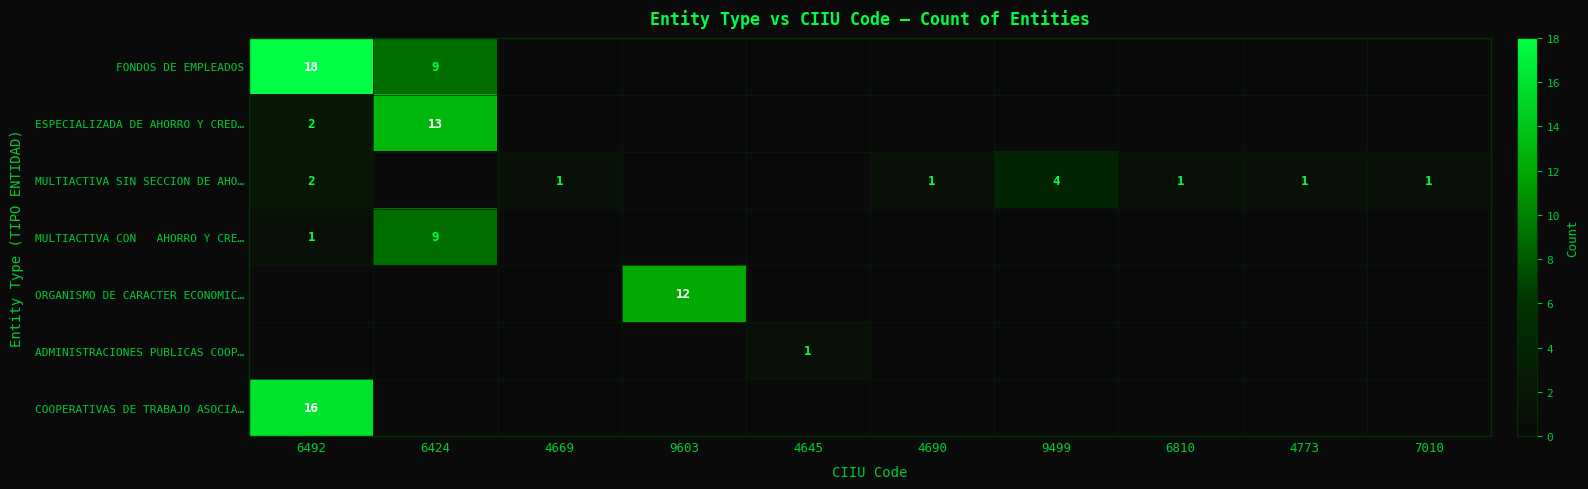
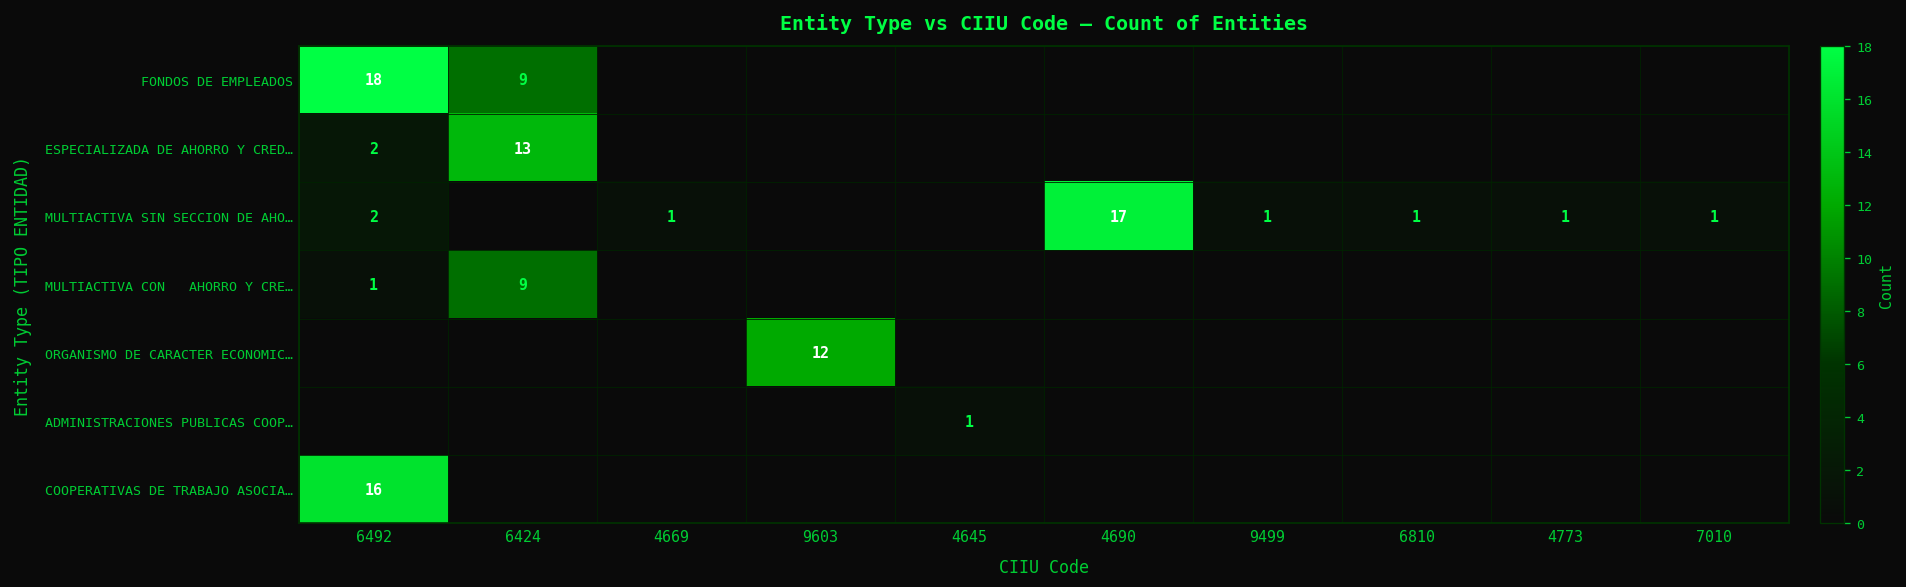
MULTIACTIVA SIN SECCION DE AHO…, 4690: 1 -> 17
MULTIACTIVA SIN SECCION DE AHO…, 9499: 4 -> 1
